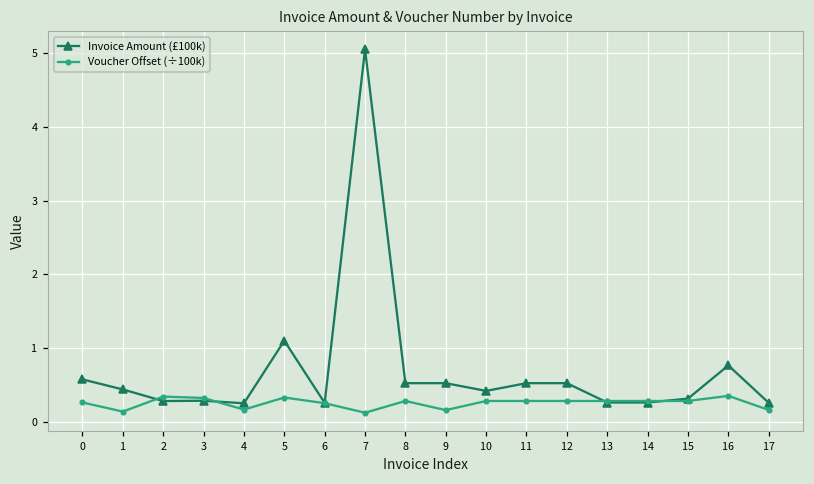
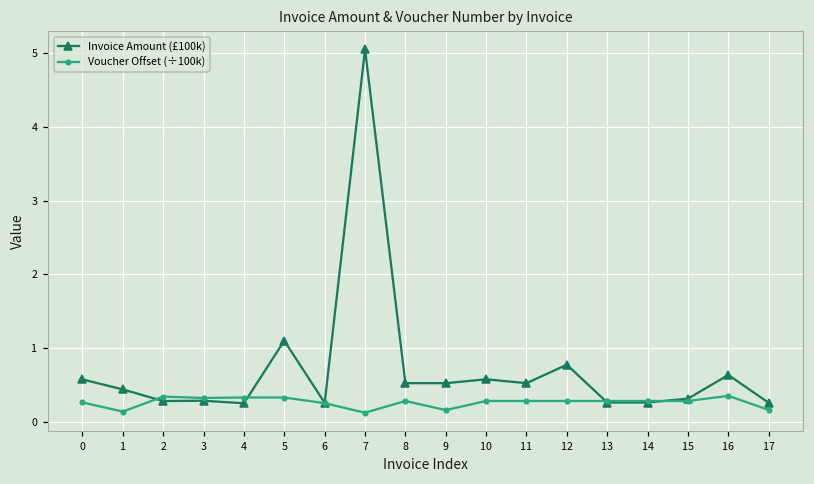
Voucher Offset (÷100k), 4: 0.2 -> 0.3
Invoice Amount (£100k), 10: 0.4 -> 0.6
Invoice Amount (£100k), 12: 0.5 -> 0.8
Invoice Amount (£100k), 16: 0.8 -> 0.6
